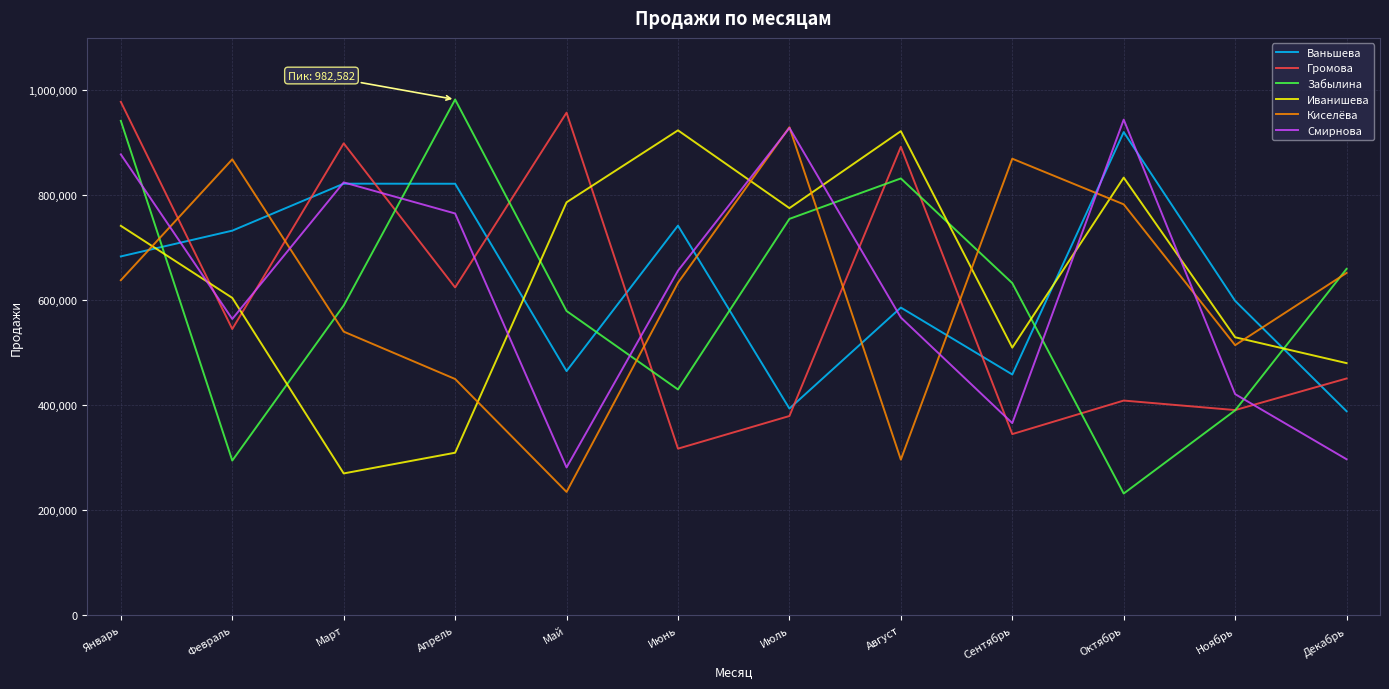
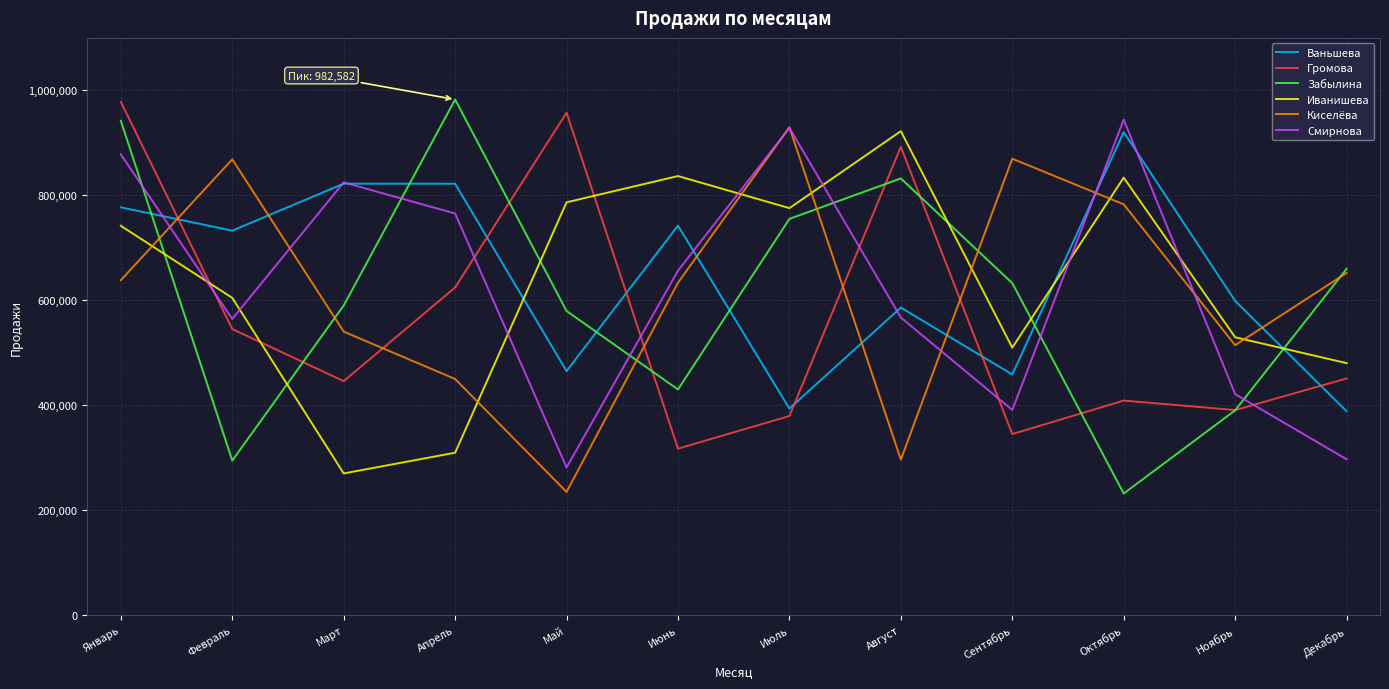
Ваньшева, Январь: 680,000 -> 780,000
Громова, Март: 900,000 -> 450,000
Иванишева, Июнь: 920,000 -> 840,000
Смирнова, Сентябрь: 370,000 -> 390,000
